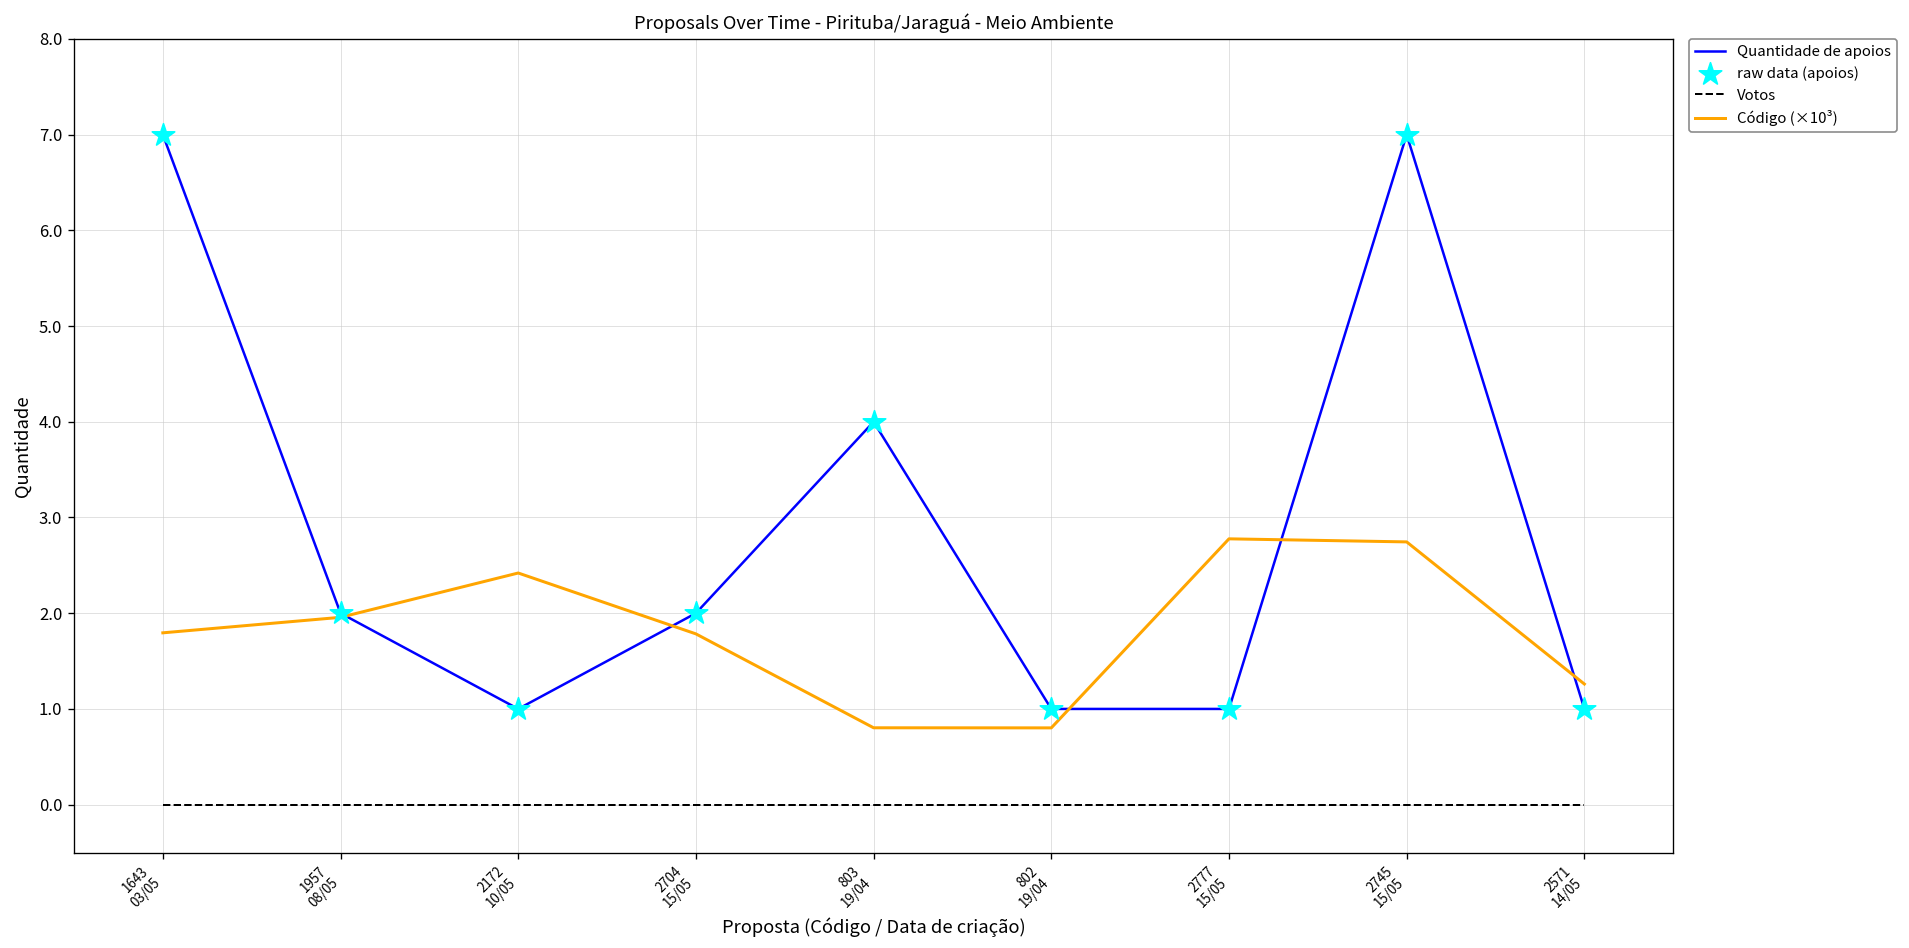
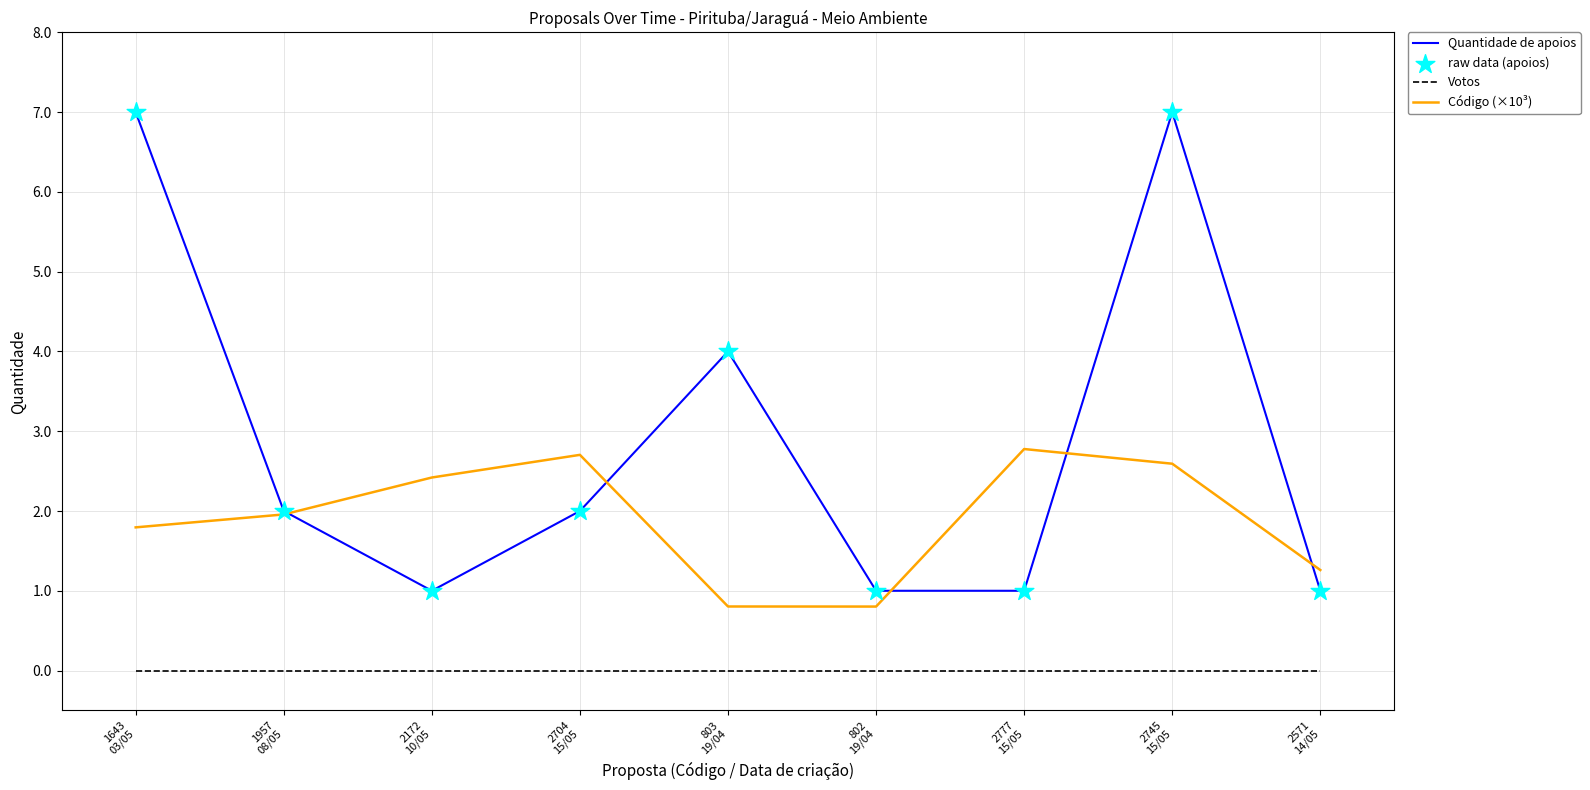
Código (×10³), 2704 15/05: 1.8 -> 2.7
Código (×10³), 2745 15/05: 2.7 -> 2.6
